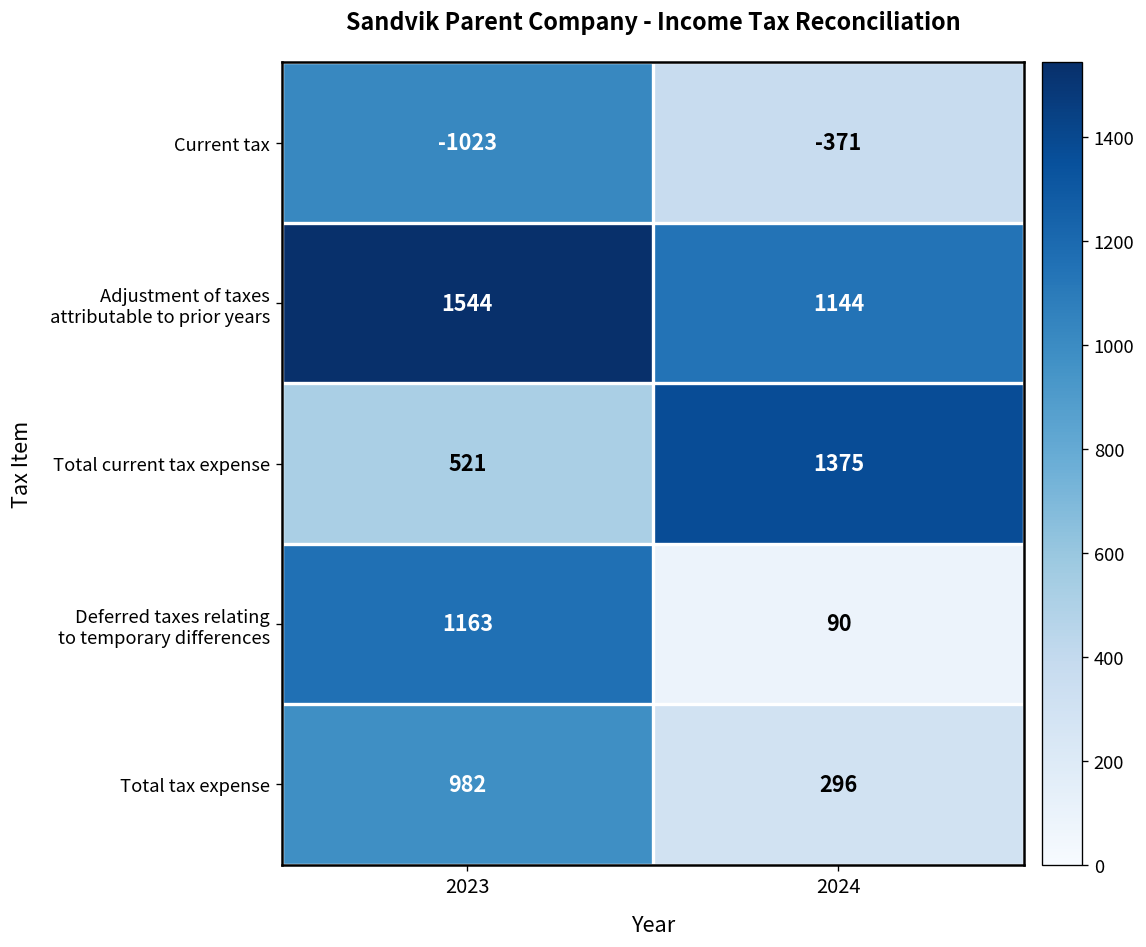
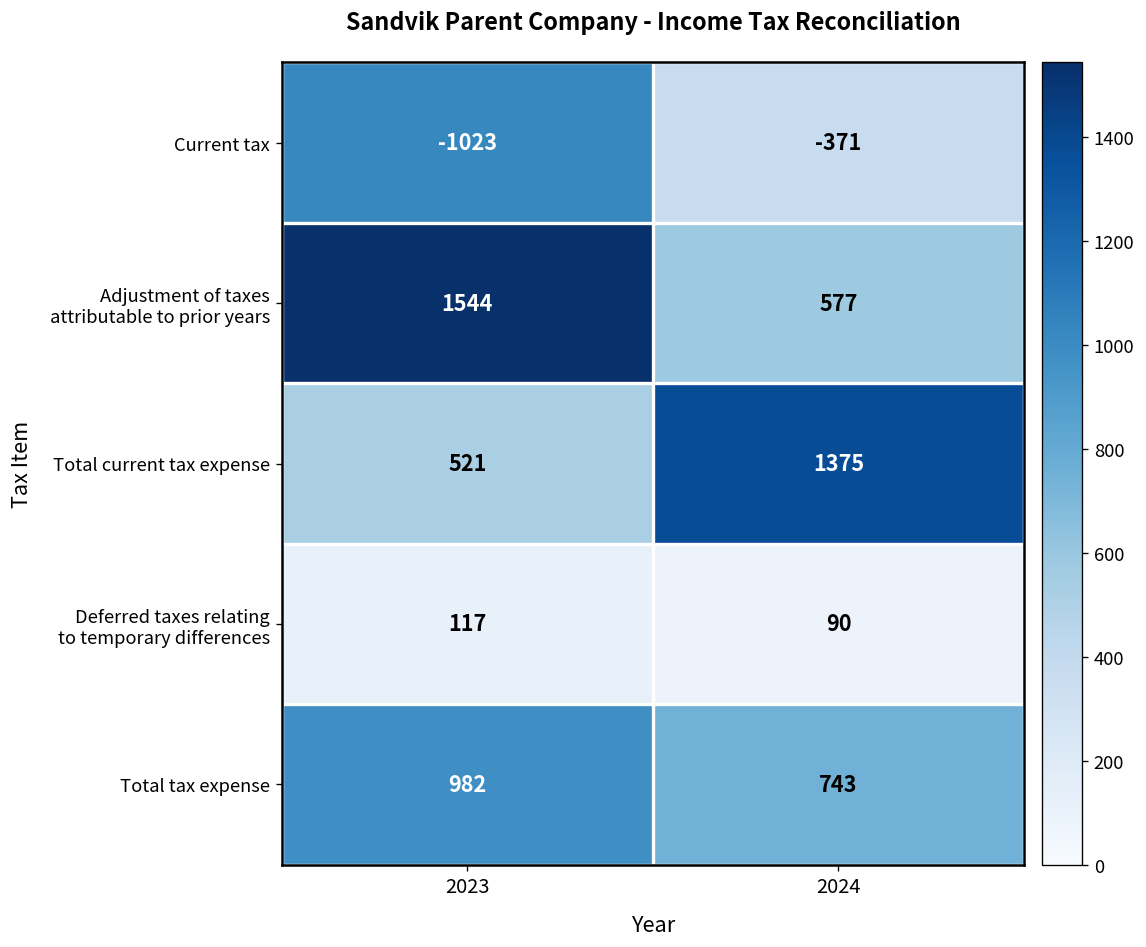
Adjustment of taxes attributable to prior years, 2024: 1144 -> 577
Deferred taxes relating to temporary differences, 2023: 1163 -> 117
Total tax expense, 2024: 296 -> 743
